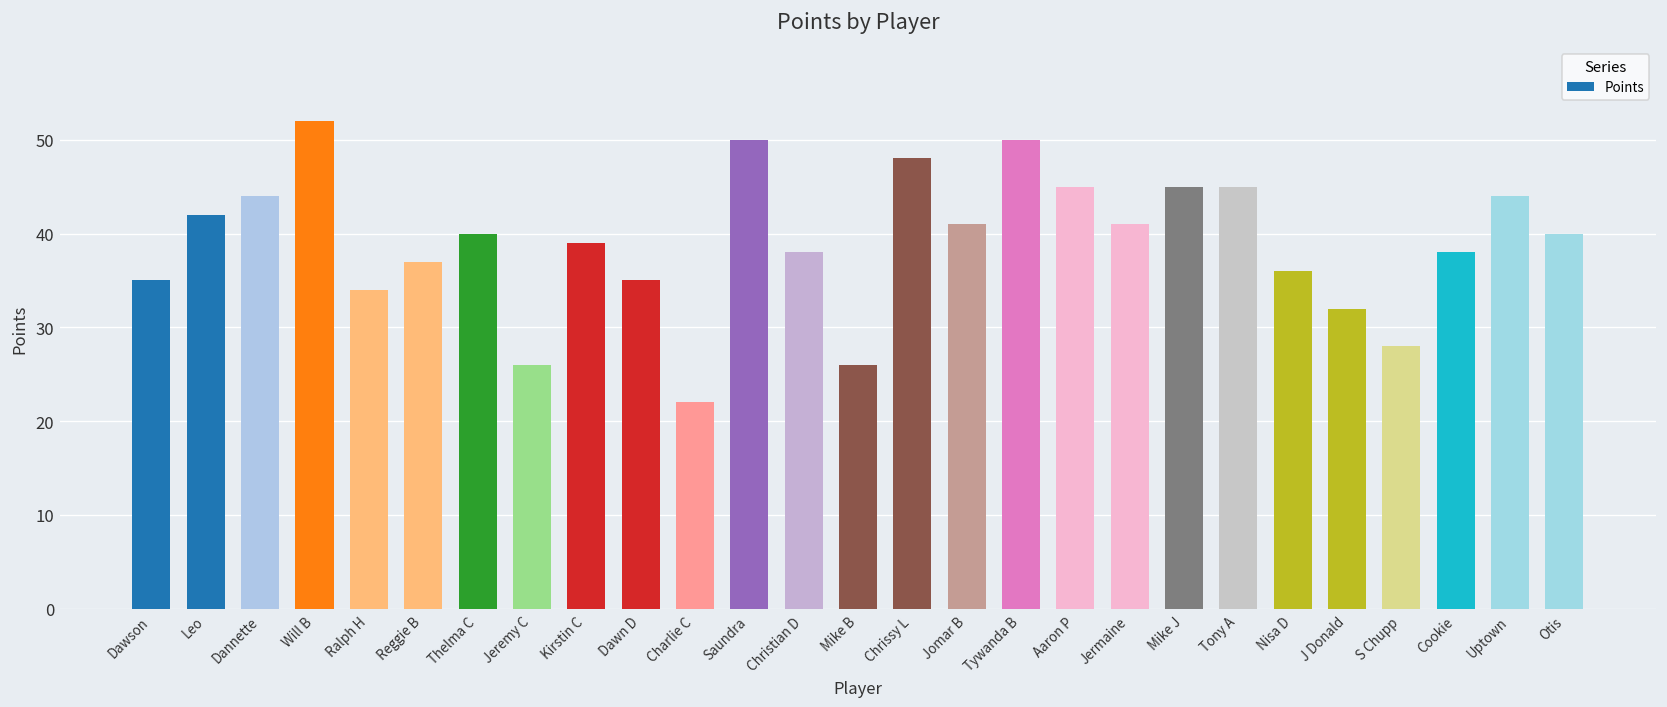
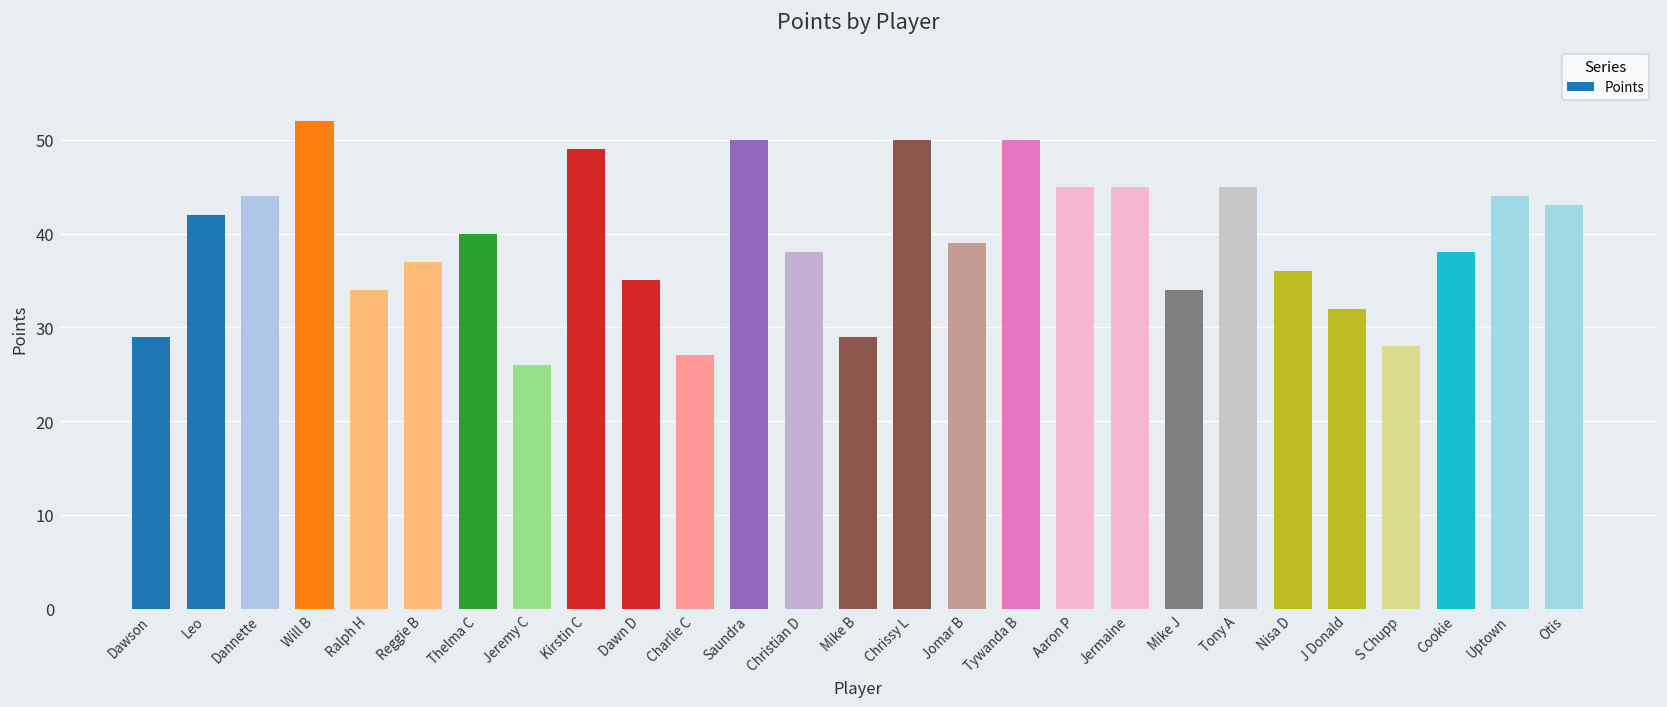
Dawson: 35 -> 29
Kirstin C: 39 -> 49
Charlie C: 22 -> 27
Mike B: 26 -> 29
Chrissy L: 48 -> 50
Jomar B: 41 -> 39
Jermaine: 41 -> 45
Mike J: 45 -> 34
Otis: 40 -> 43
